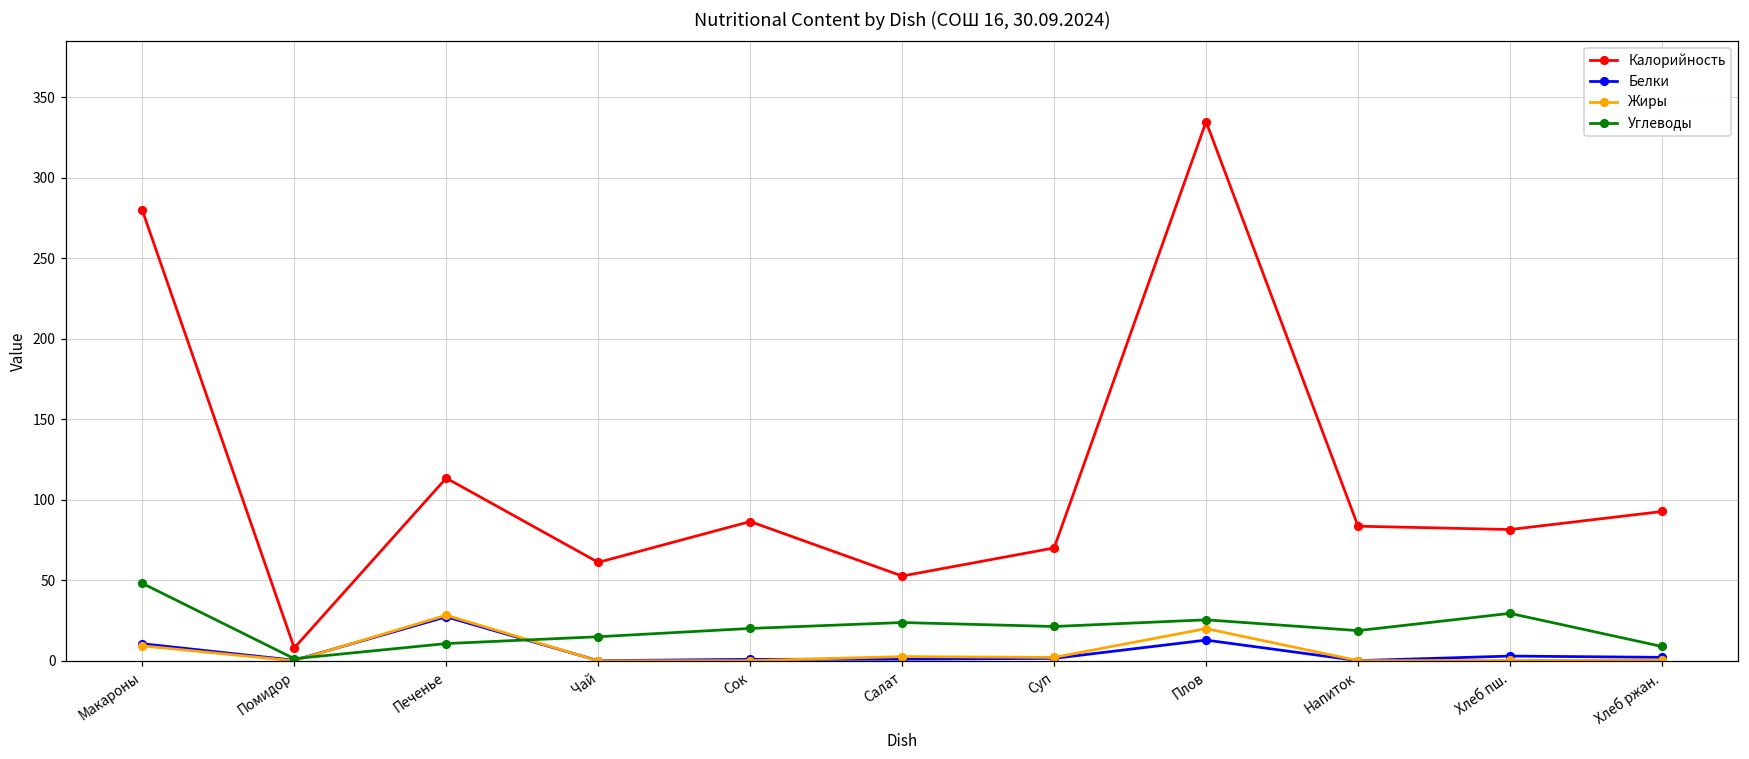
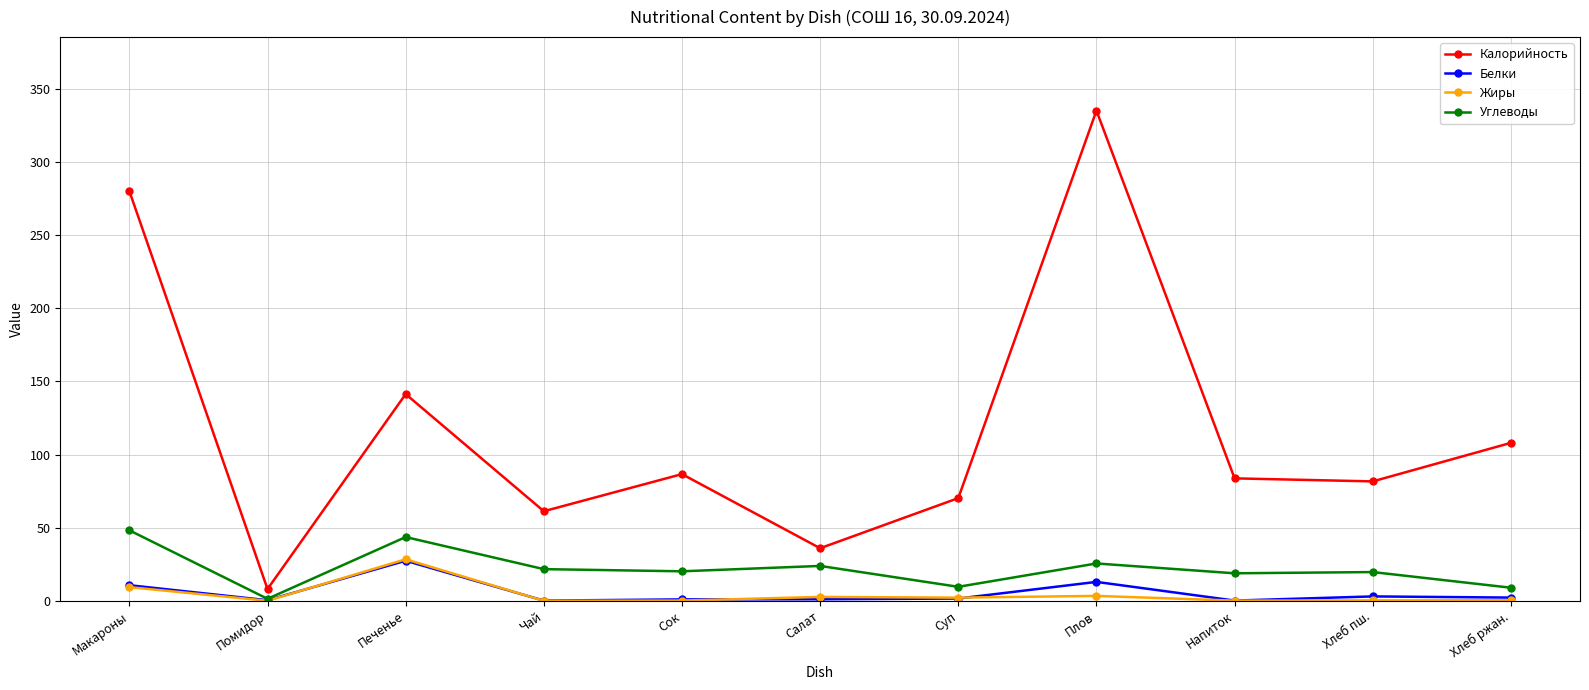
Калорийность, Печенье: 114 -> 141
Углеводы, Печенье: 11 -> 44
Углеводы, Чай: 15 -> 22
Калорийность, Салат: 53 -> 36
Углеводы, Суп: 21 -> 10
Жиры, Плов: 20 -> 3
Углеводы, Хлеб пш.: 30 -> 20
Калорийность, Хлеб ржан.: 93 -> 108
